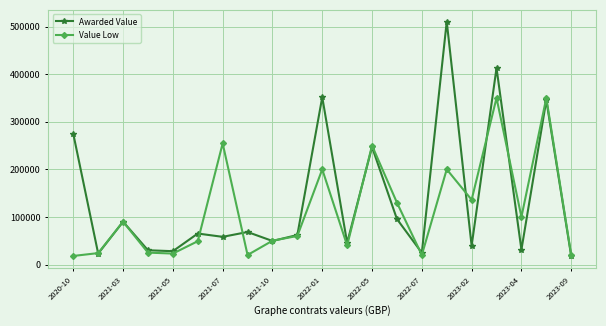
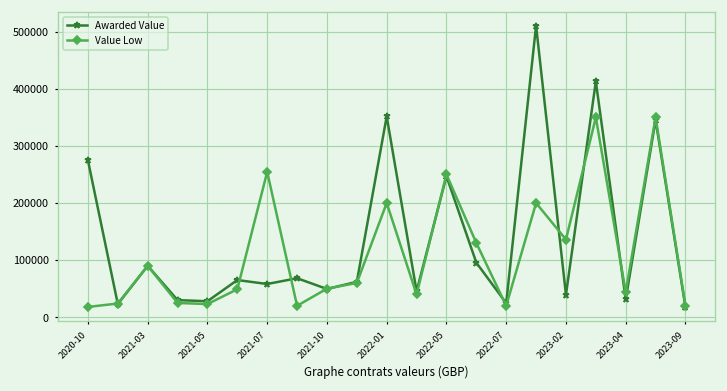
Value Low, 2023-04: 100000 -> 40000
